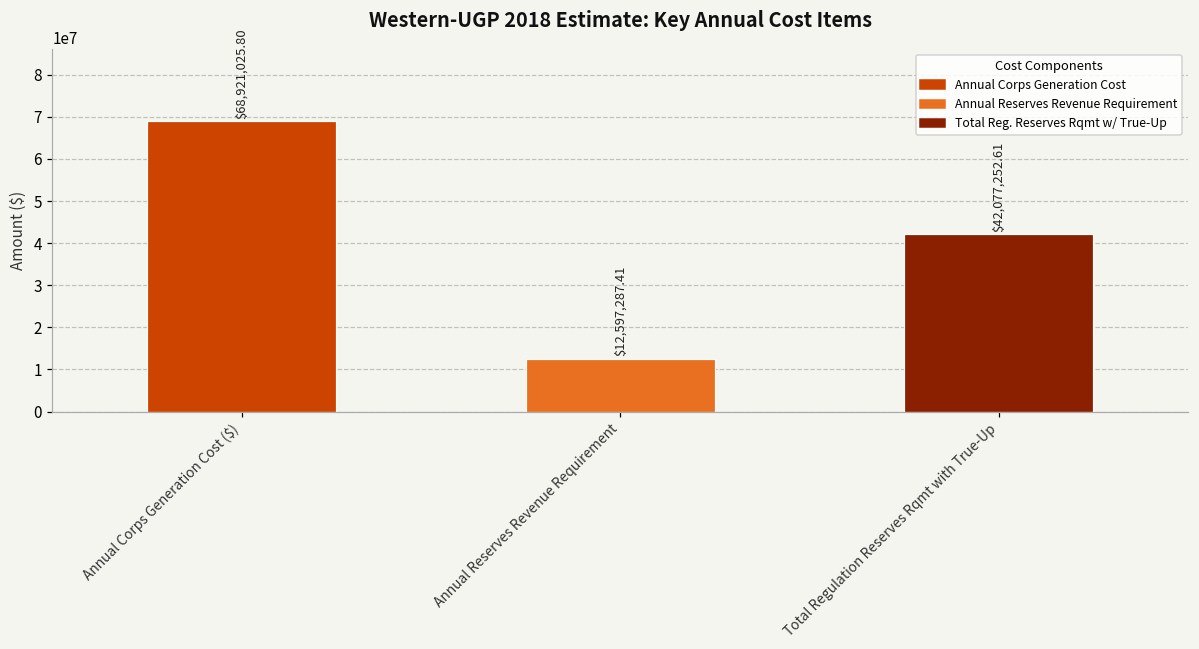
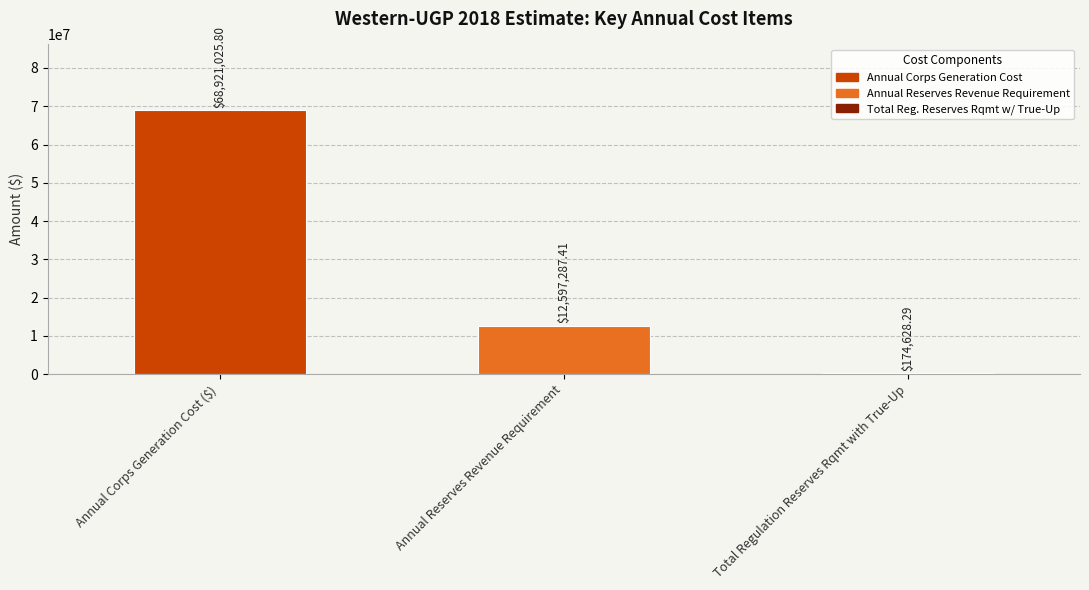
Total Regulation Reserves Rqmt with True-Up: $42,077,252.61 -> $174,628.29
